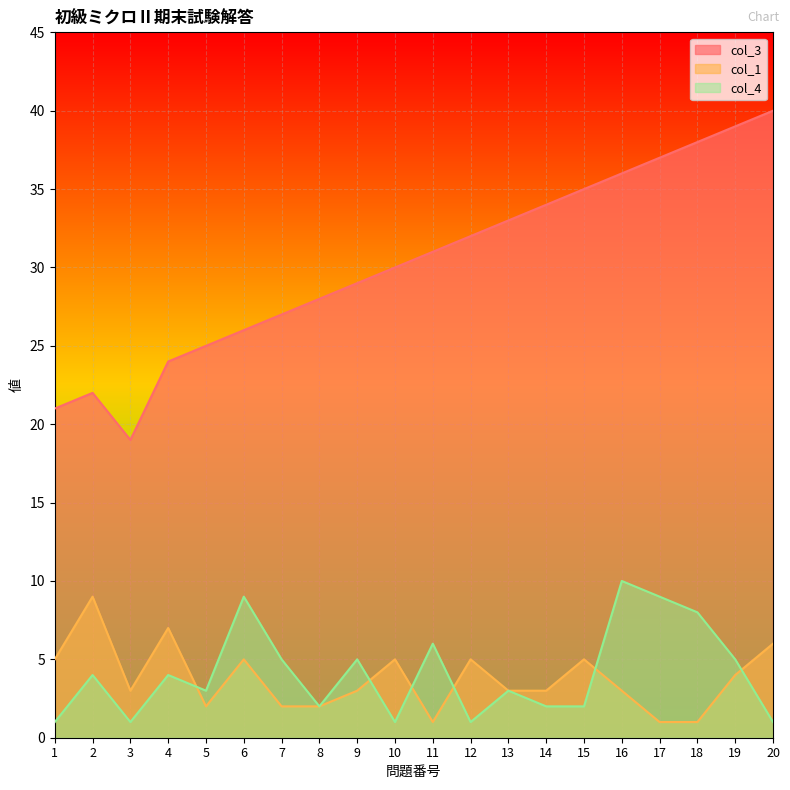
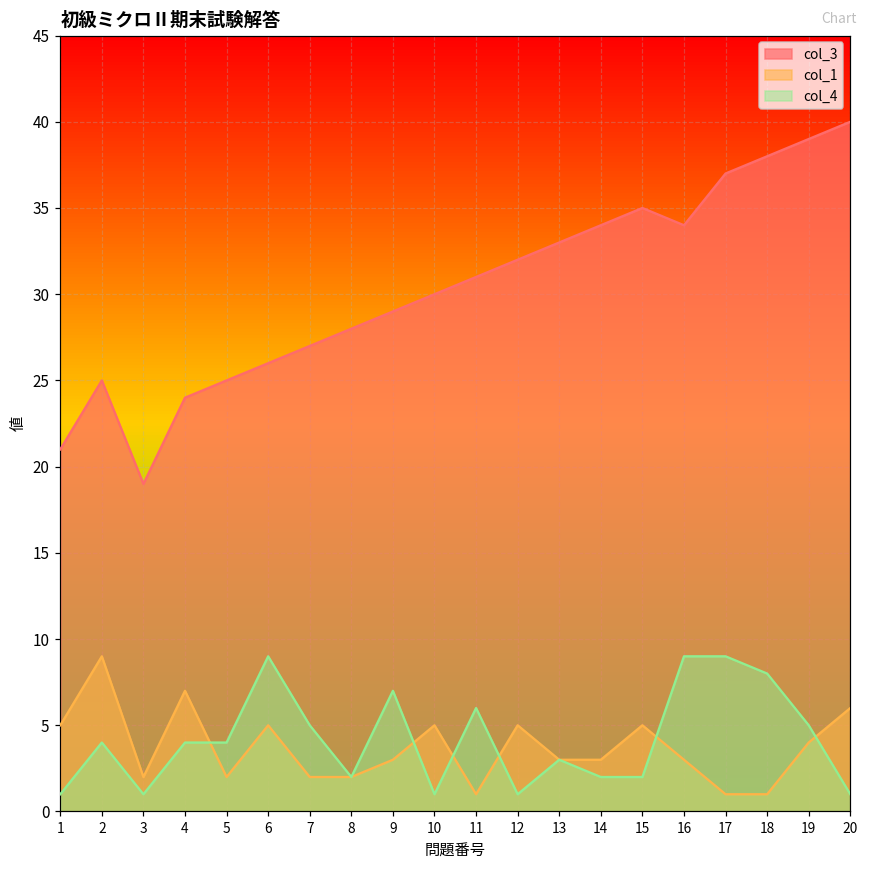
col_3, 2: 22 -> 25
col_1, 3: 3 -> 2
col_4, 5: 3 -> 4
col_4, 9: 5 -> 7
col_3, 16: 36 -> 34
col_4, 16: 10 -> 9
